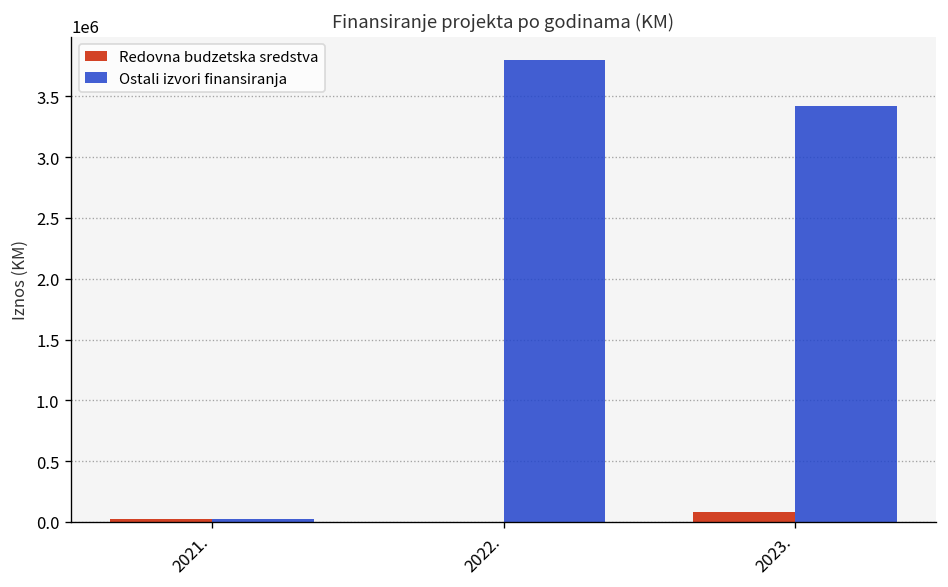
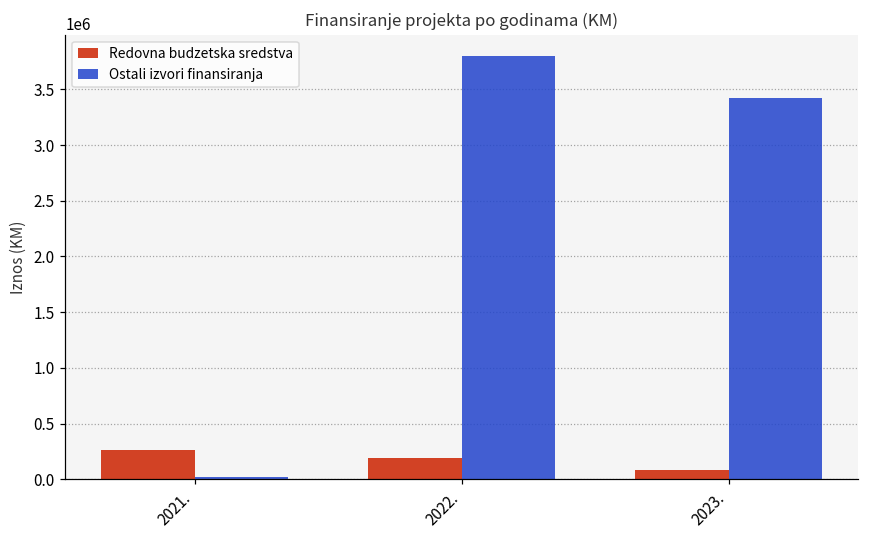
Redovna budzetska sredstva, 2021.: 20000 -> 260000
Redovna budzetska sredstva, 2022.: 0 -> 190000
